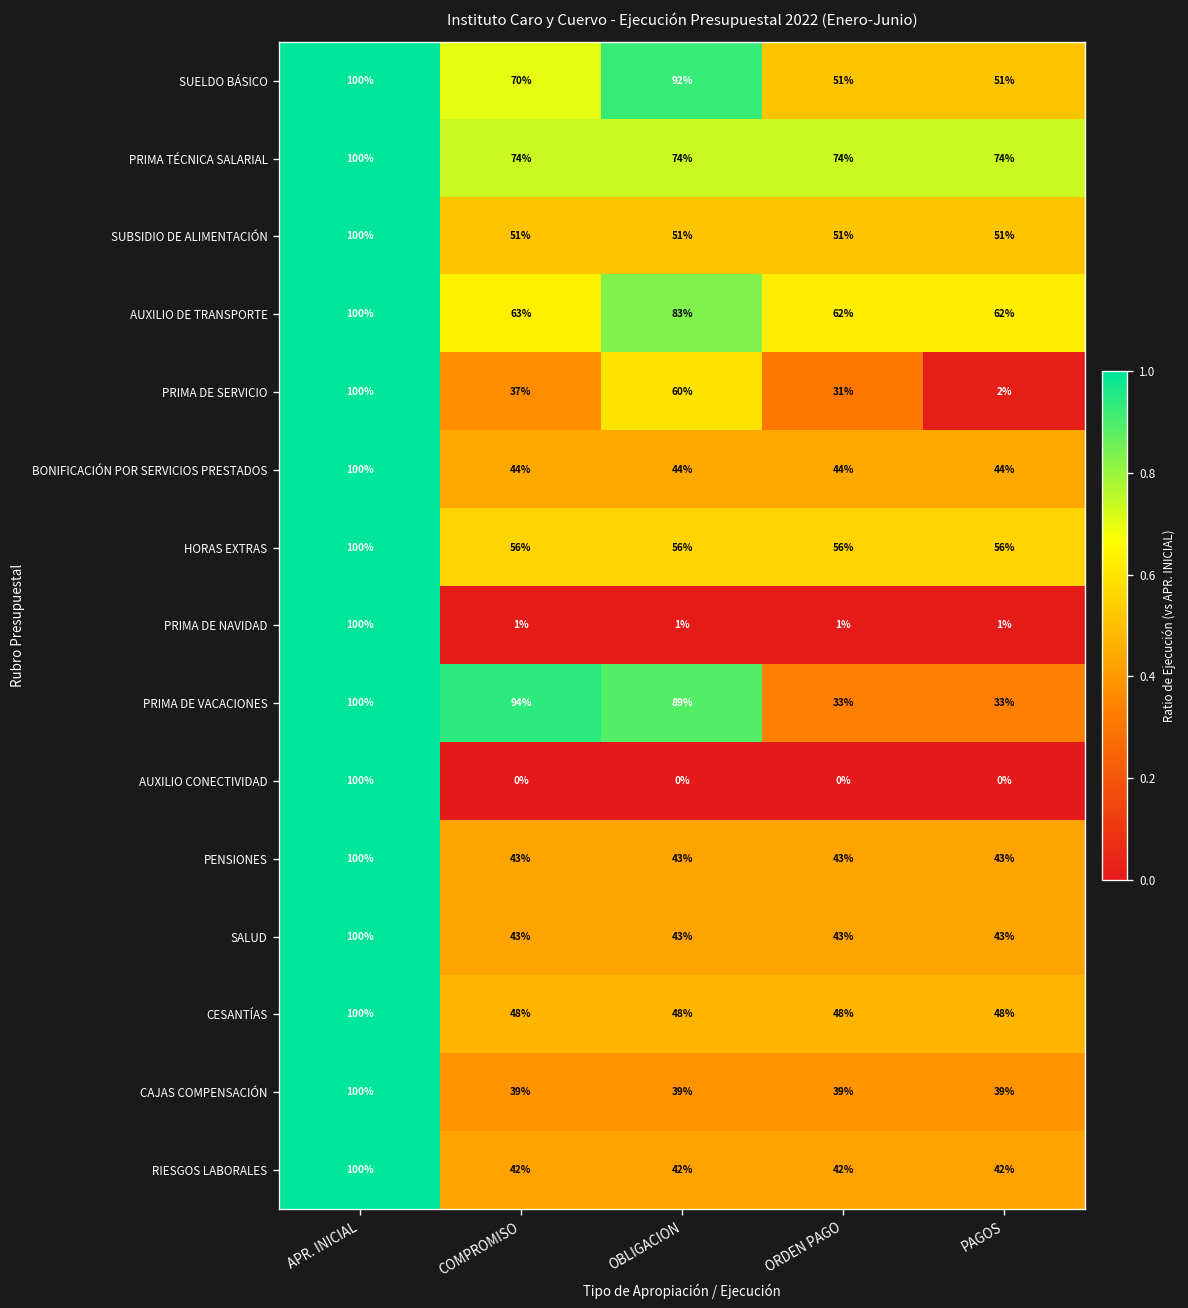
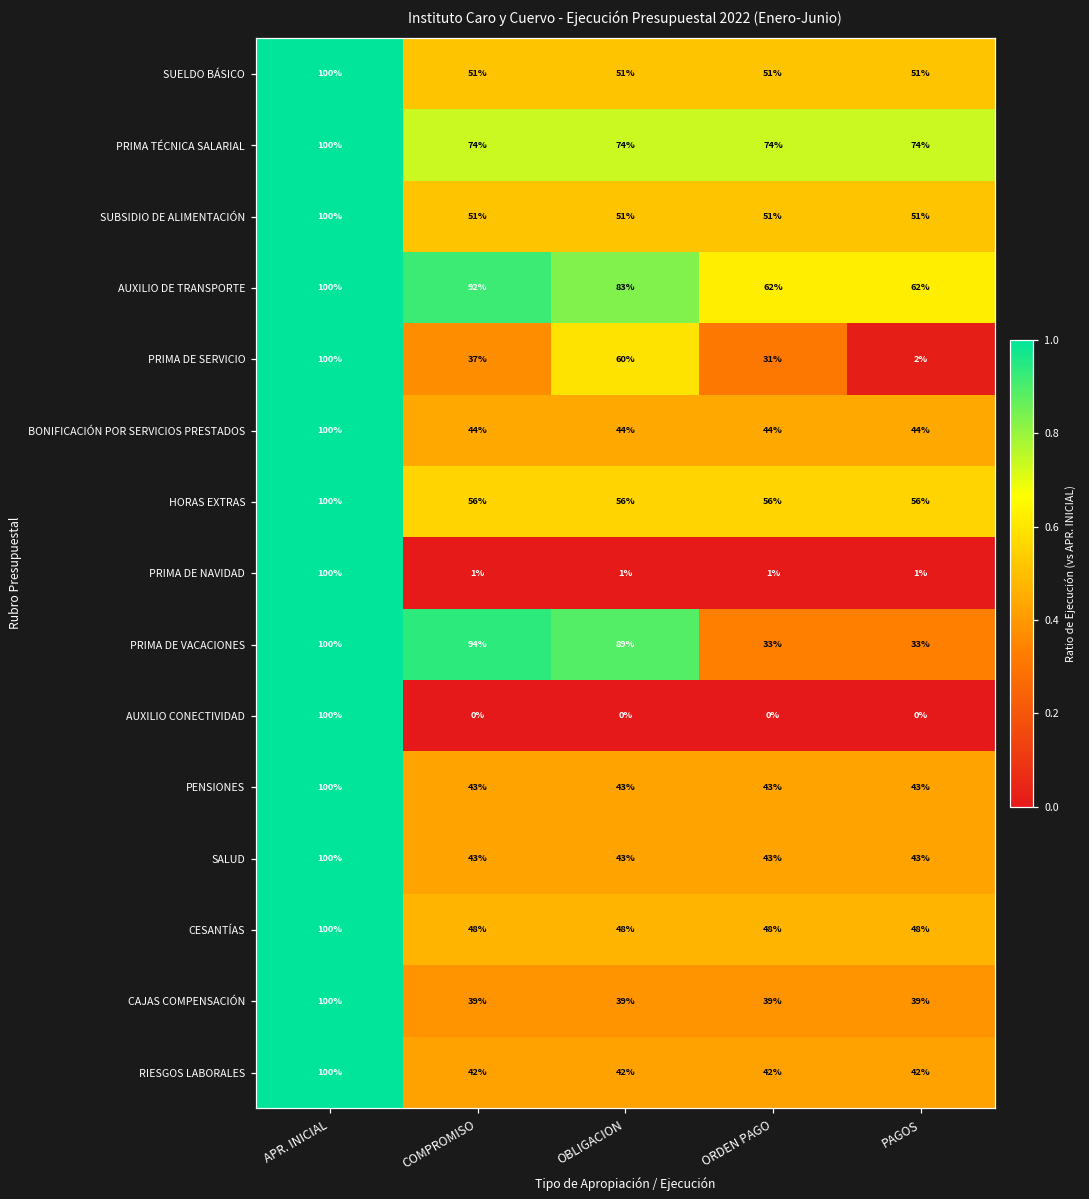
SUELDO BÁSICO, COMPROMISO: 70% -> 51%
SUELDO BÁSICO, OBLIGACION: 92% -> 51%
AUXILIO DE TRANSPORTE, COMPROMISO: 63% -> 92%
